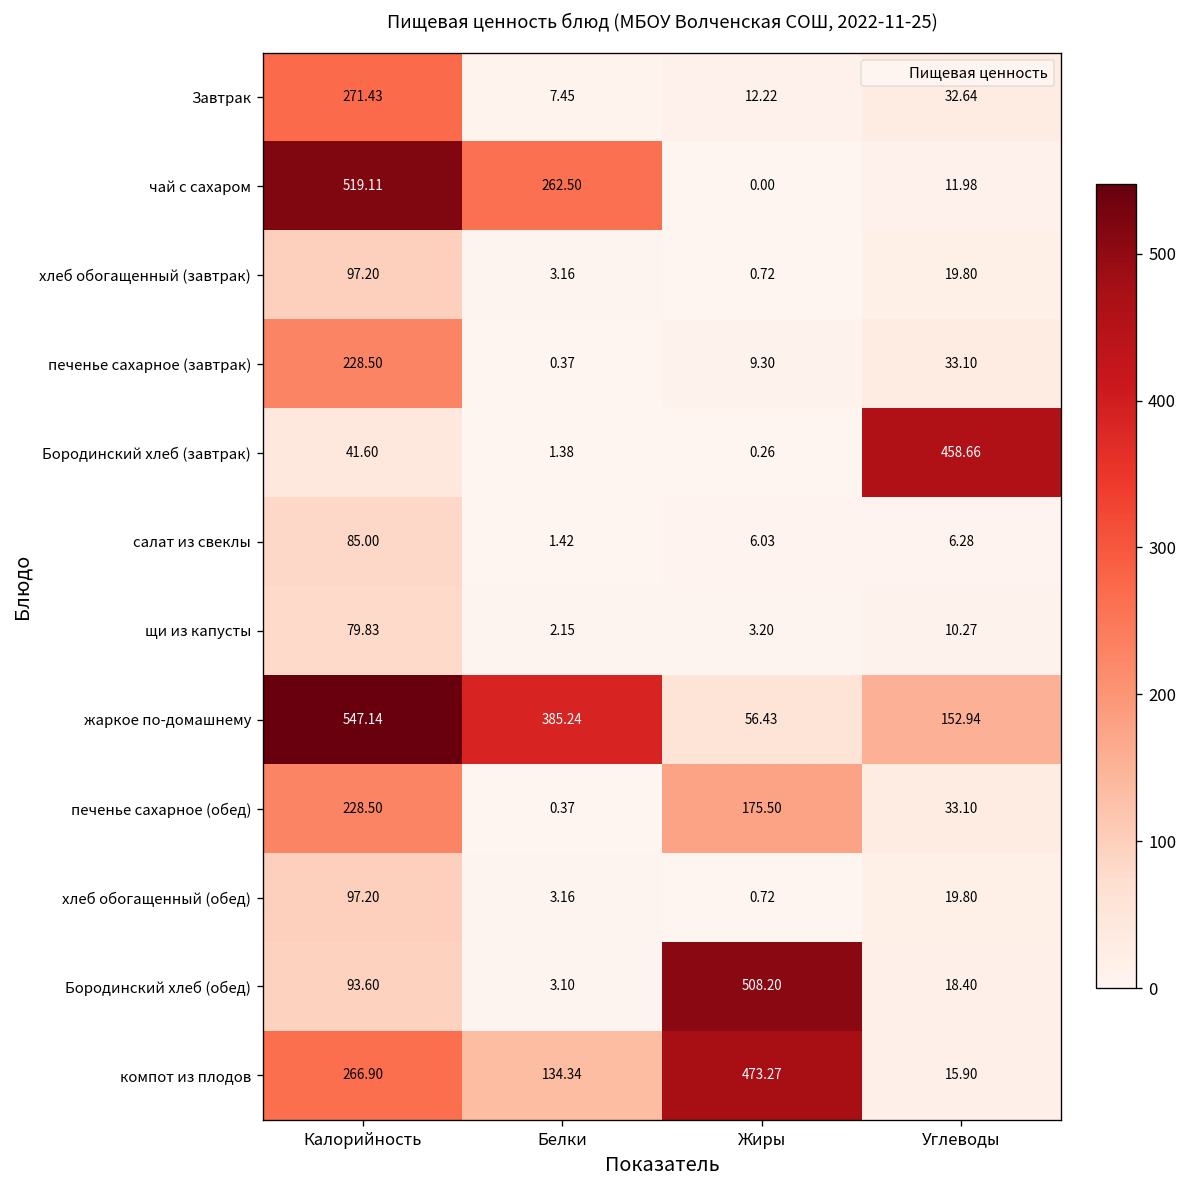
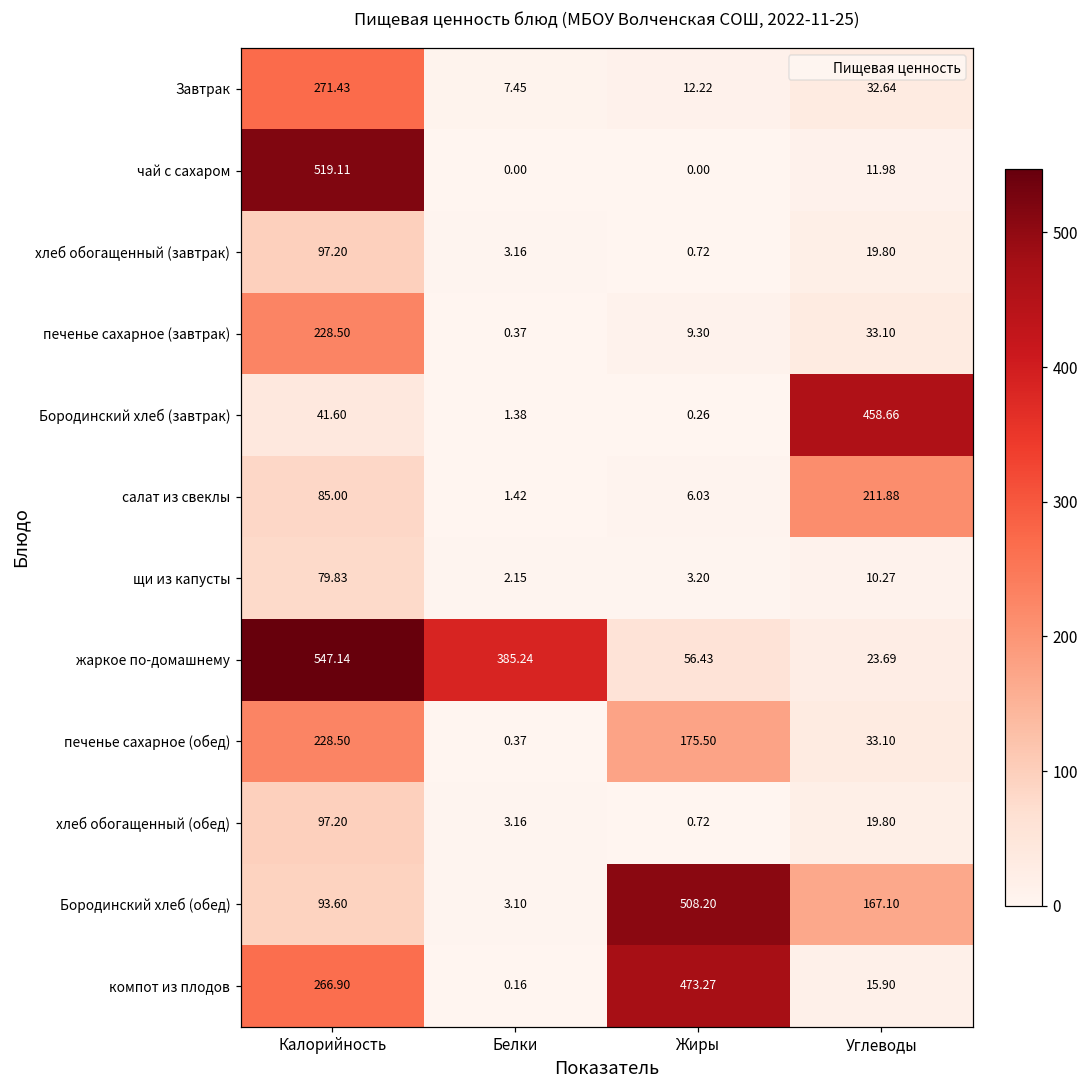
чай с сахаром, Белки: 262.50 -> 0.00
салат из свеклы, Углеводы: 6.28 -> 211.88
жаркое по-домашнему, Углеводы: 152.94 -> 23.69
Бородинский хлеб (обед), Углеводы: 18.40 -> 167.10
компот из плодов, Белки: 134.34 -> 0.16
